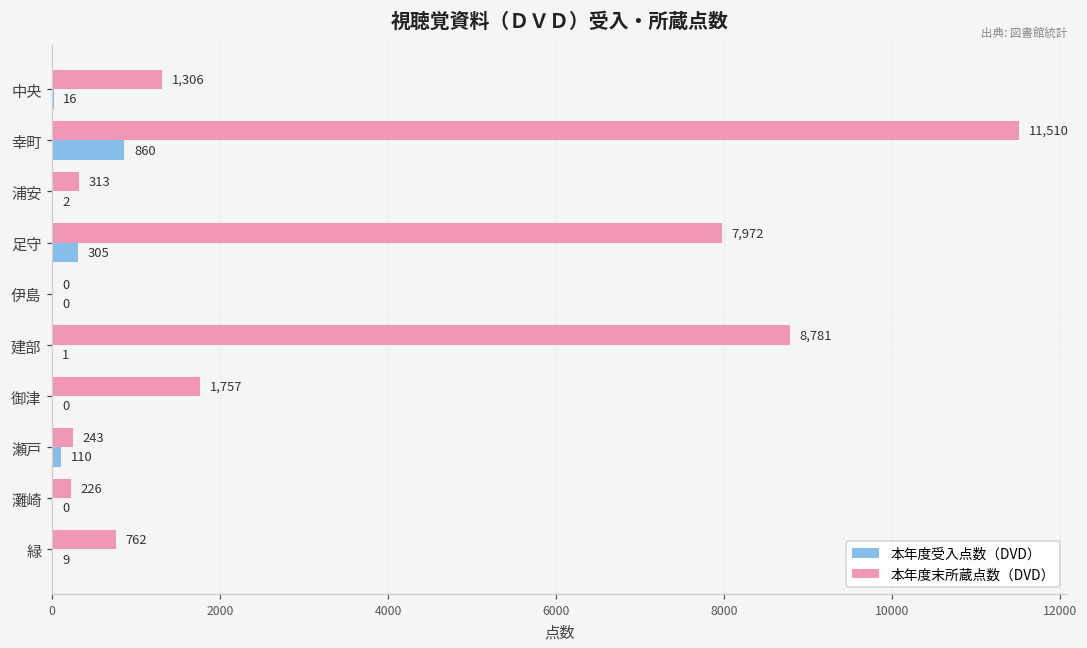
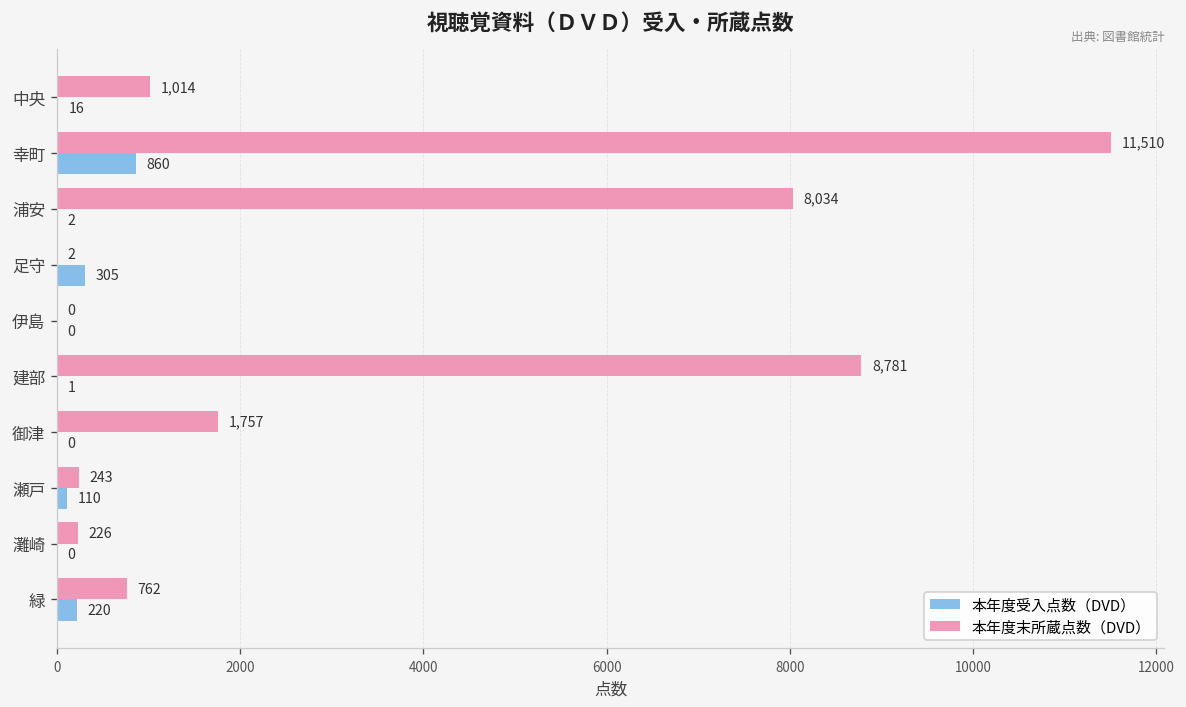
本年度末所蔵点数（DVD）, 中央: 1,306 -> 1,014
本年度末所蔵点数（DVD）, 浦安: 313 -> 8,034
本年度末所蔵点数（DVD）, 足守: 7,972 -> 2
本年度受入点数（DVD）, 緑: 9 -> 220
